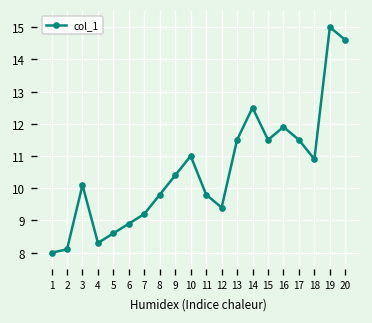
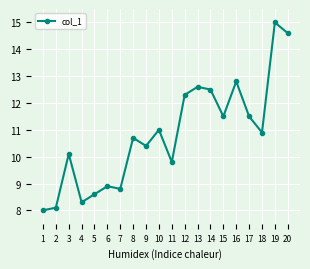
7: 9.2 -> 8.8
8: 9.8 -> 10.7
12: 9.4 -> 12.3
13: 11.5 -> 12.6
16: 11.9 -> 12.8
